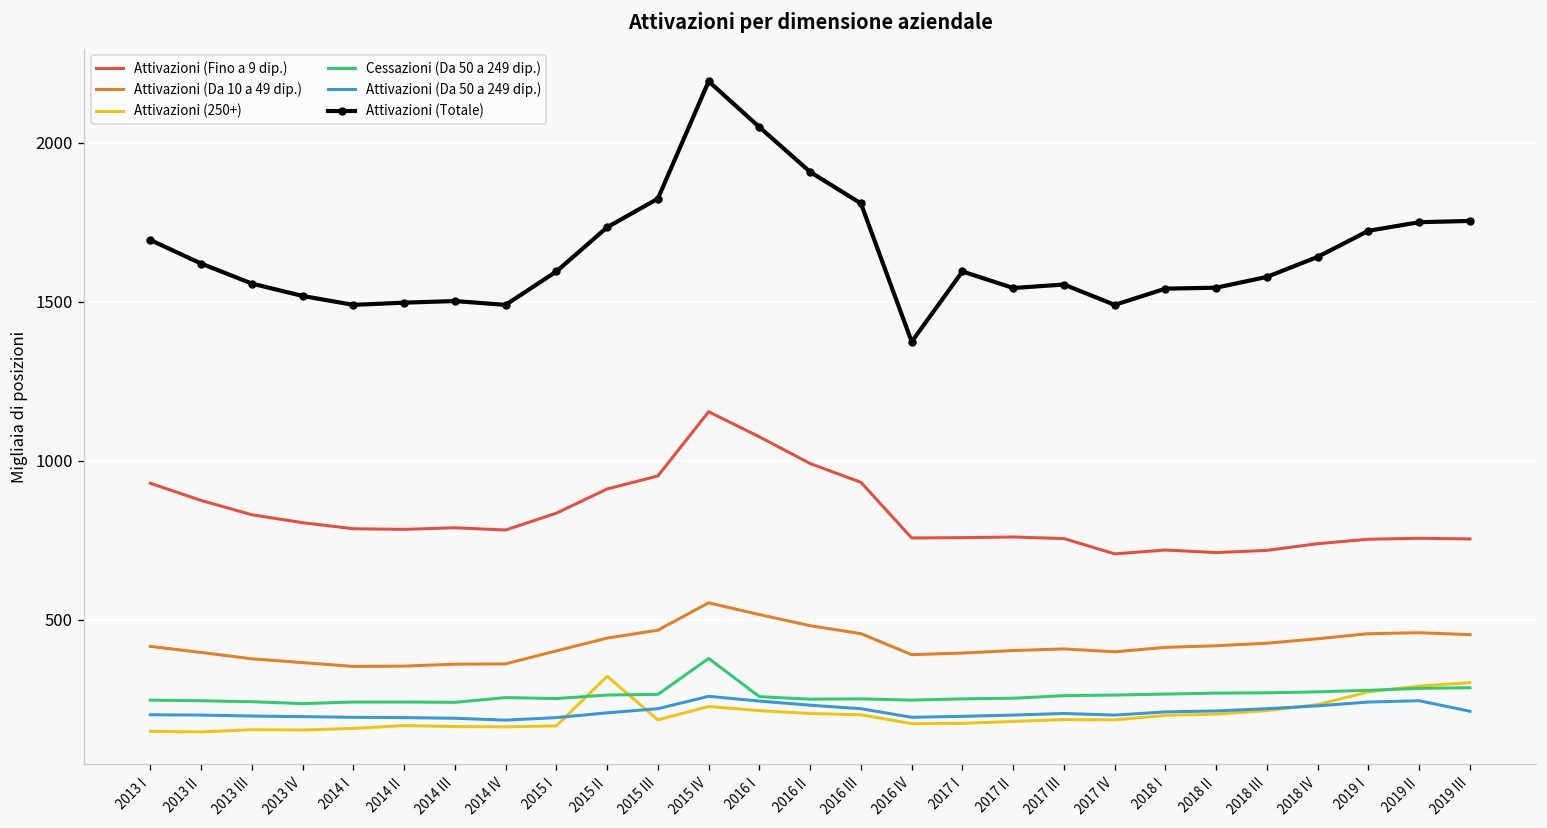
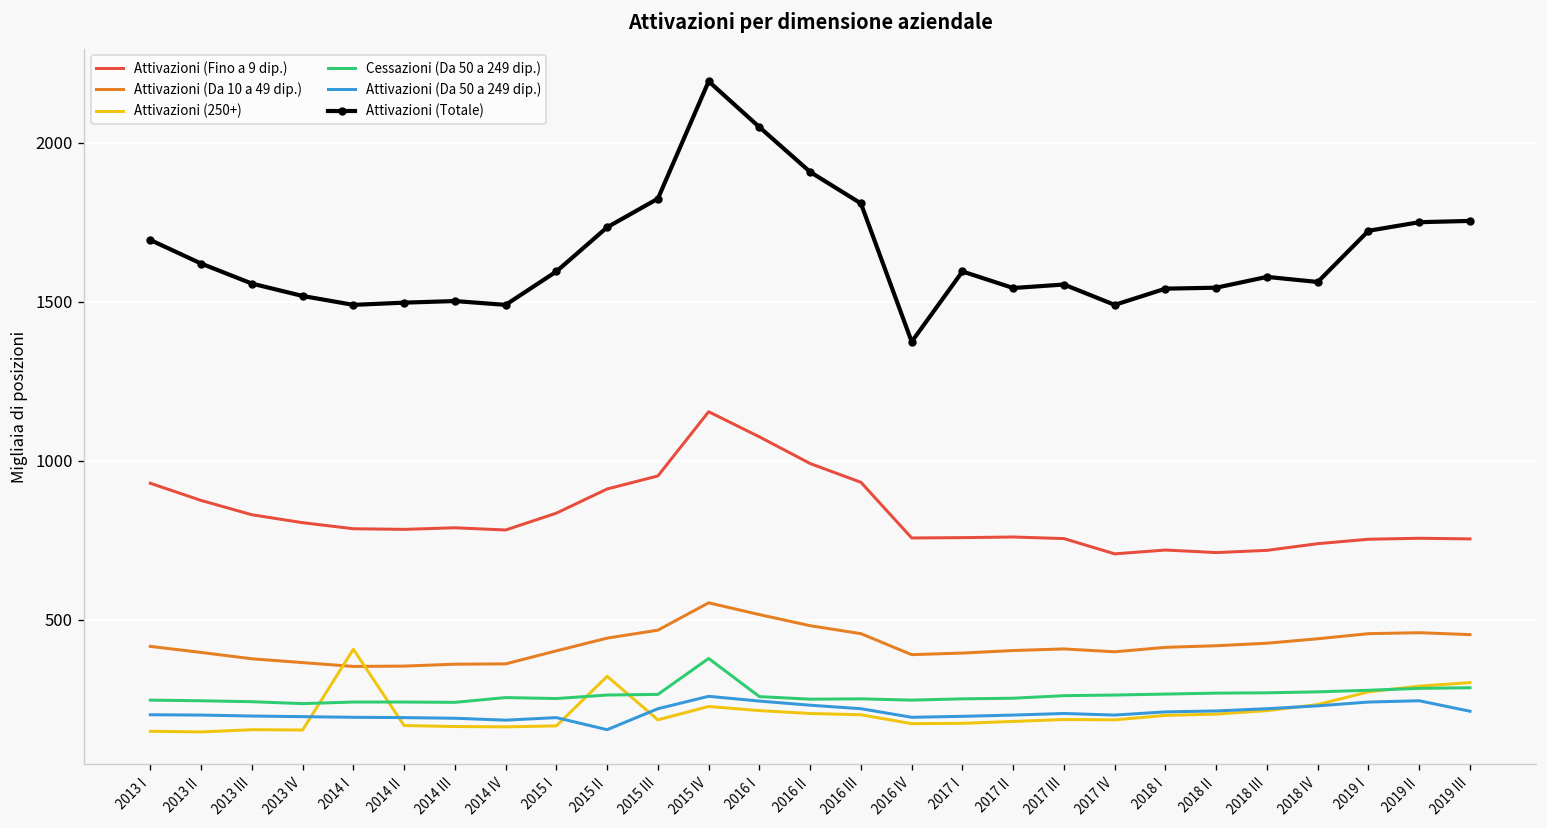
Attivazioni (250+), 2014 I: 160 -> 410
Attivazioni (Da 50 a 249 dip.), 2015 II: 210 -> 150
Attivazioni (Totale), 2018 IV: 1640 -> 1560
